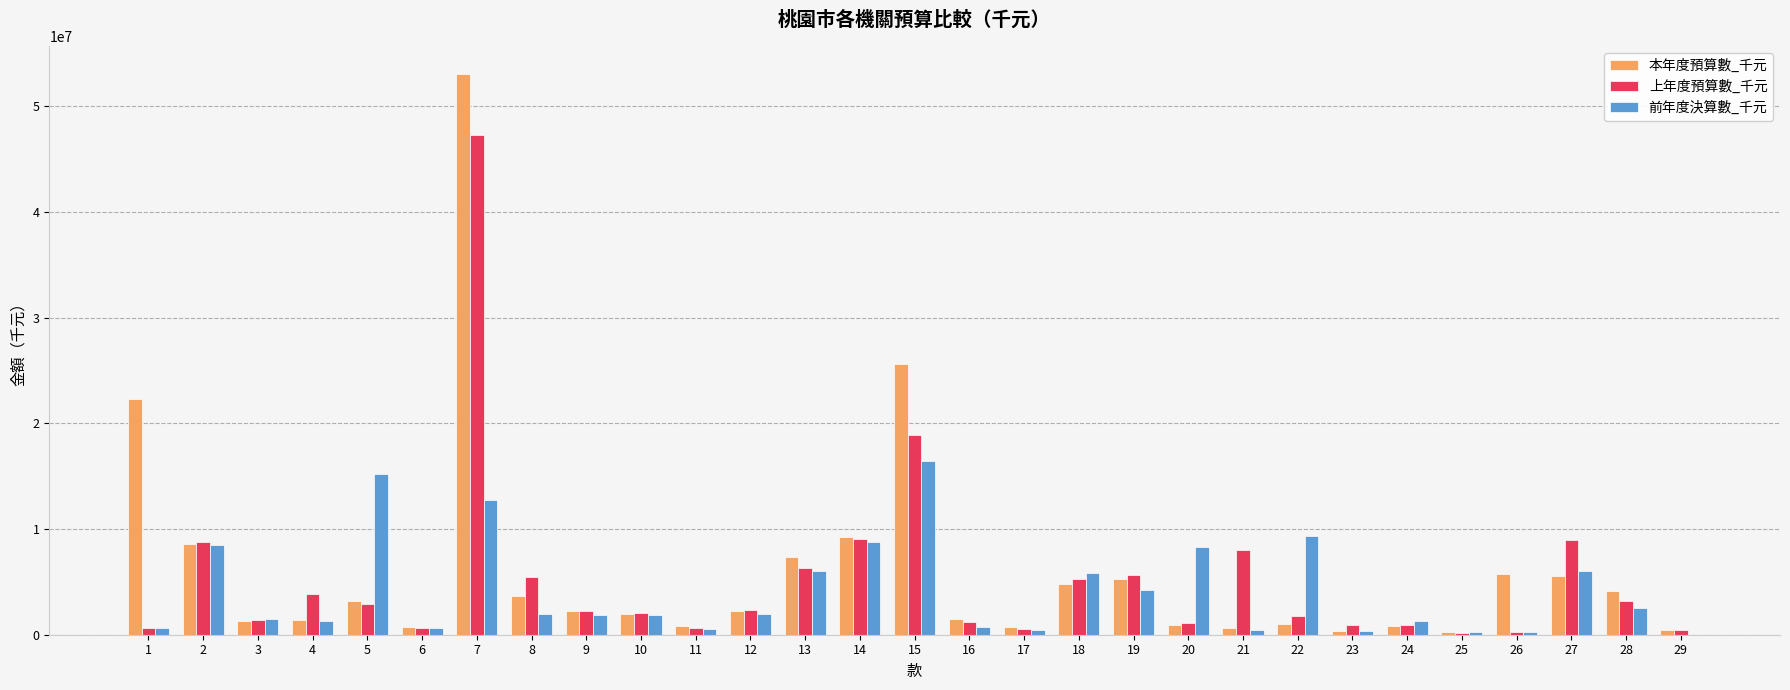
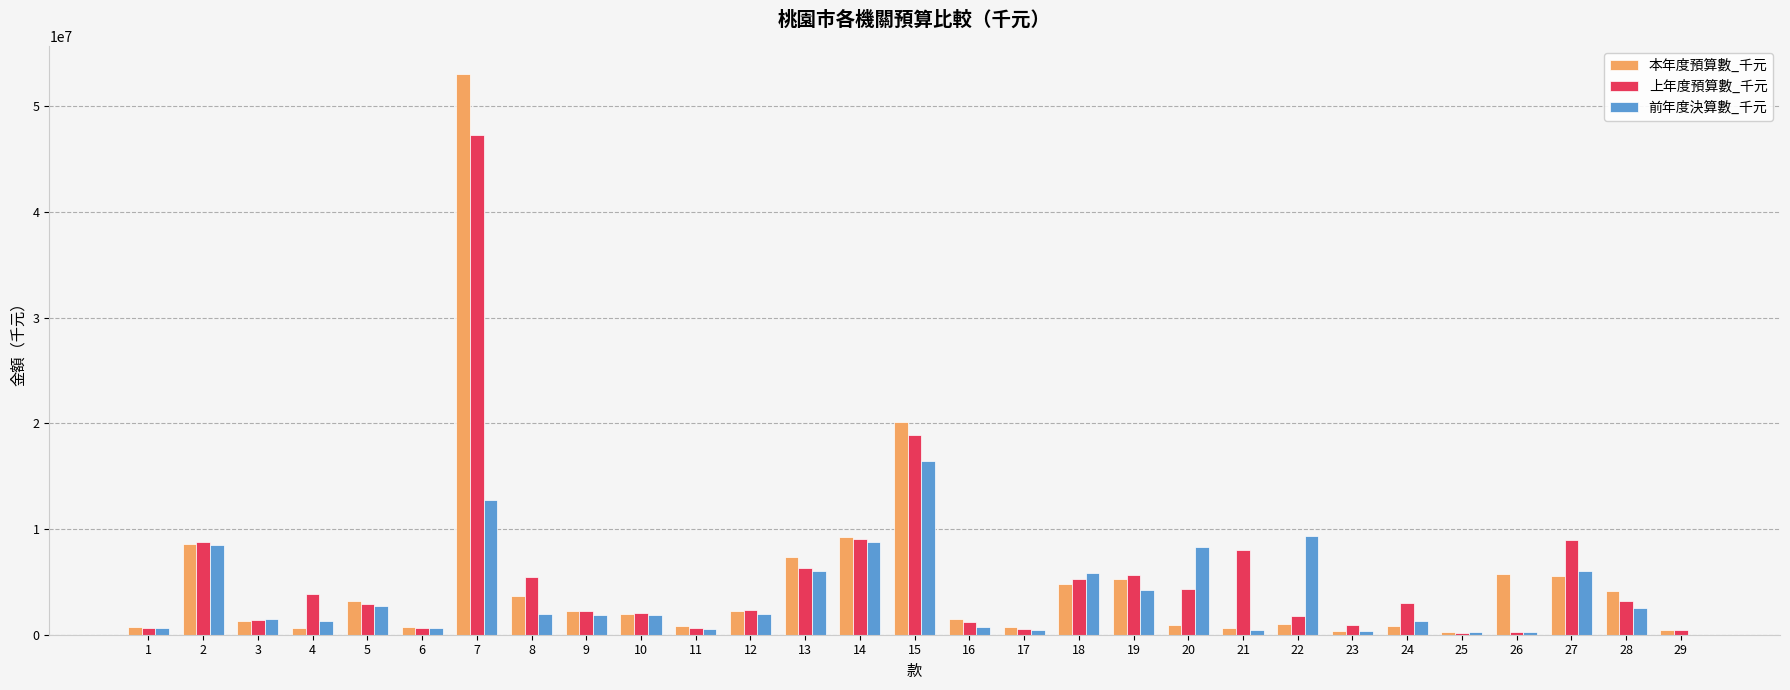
本年度預算數_千元, 1: 22300000 -> 700000
本年度預算數_千元, 4: 1400000 -> 600000
前年度決算數_千元, 5: 15200000 -> 2700000
本年度預算數_千元, 15: 25600000 -> 20100000
上年度預算數_千元, 20: 1100000 -> 4300000
上年度預算數_千元, 24: 900000 -> 3000000
